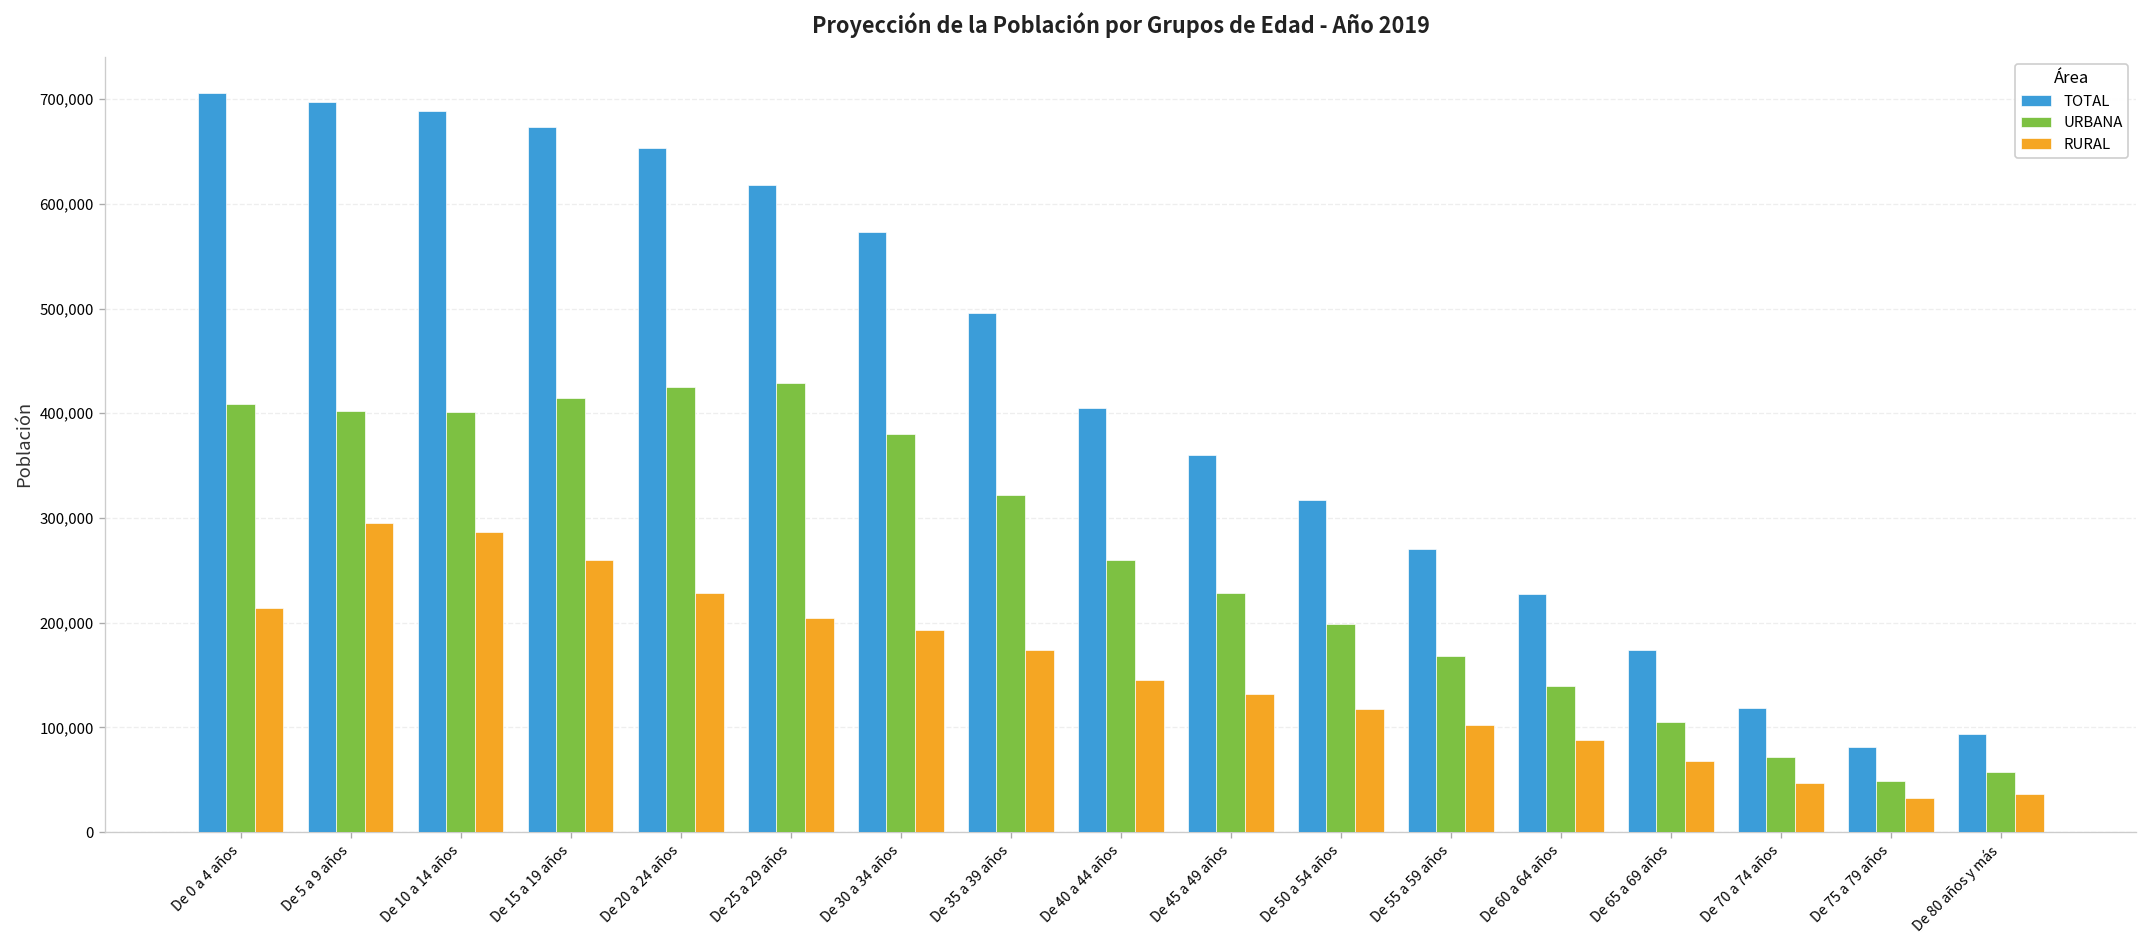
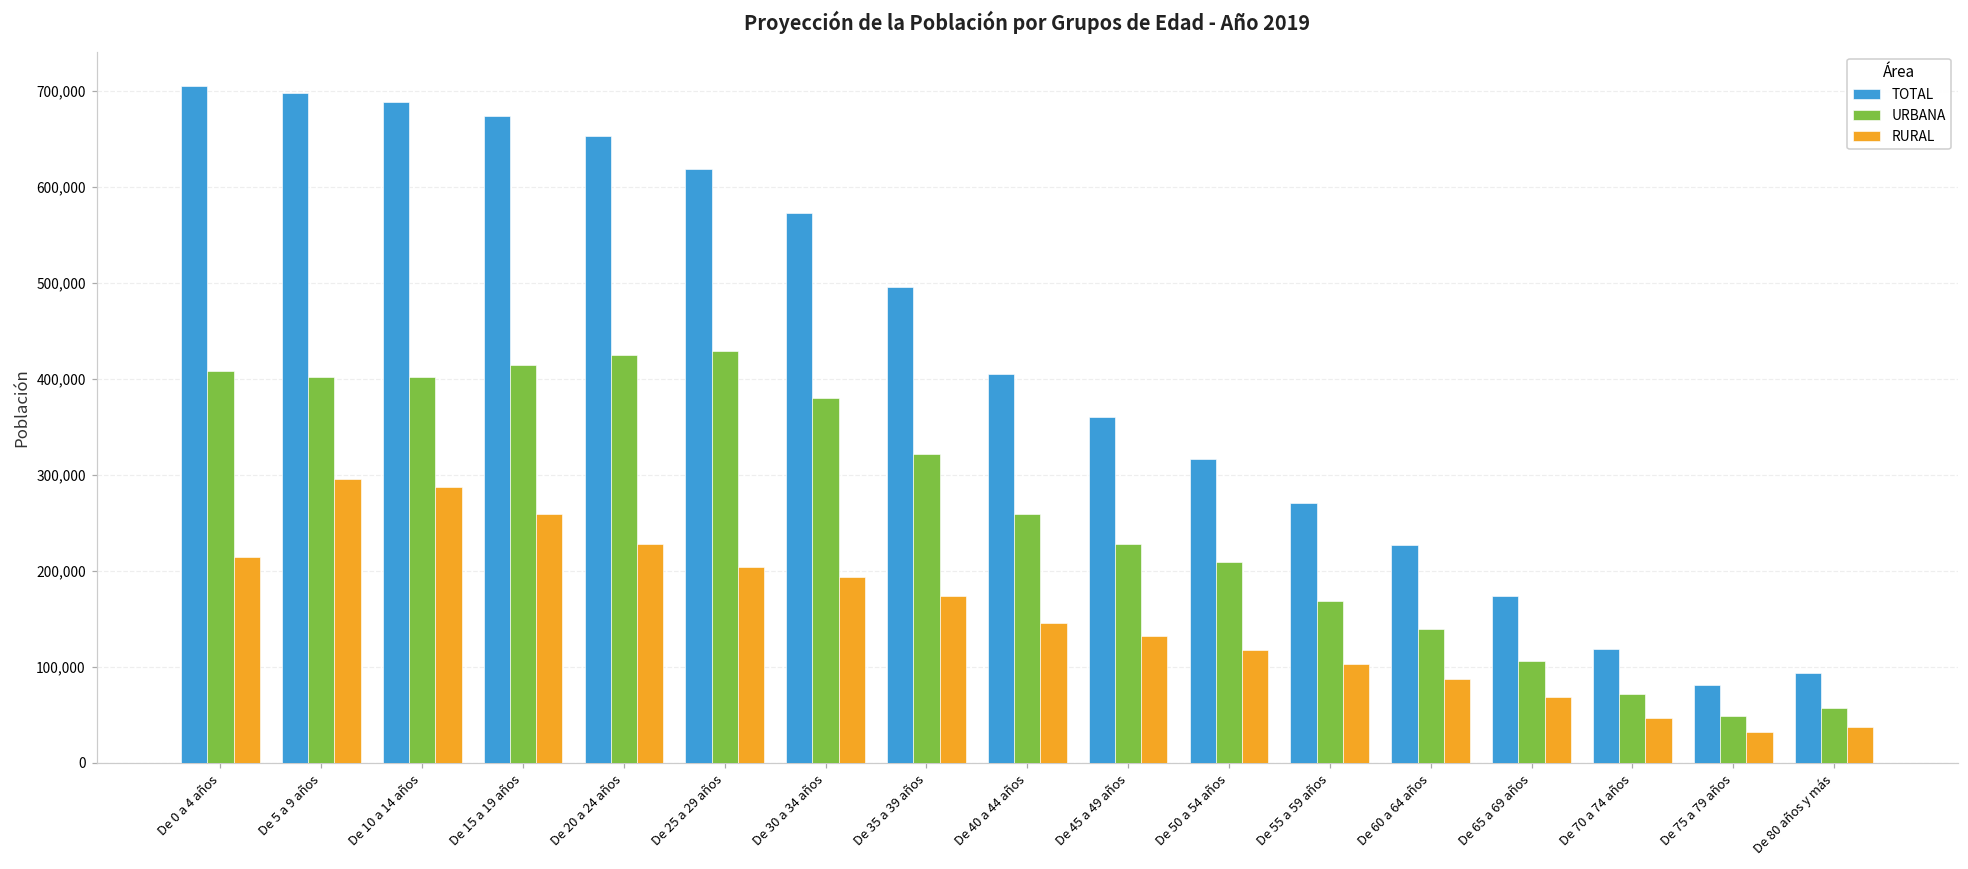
URBANA, De 50 a 54 años: 200,000 -> 210,000
